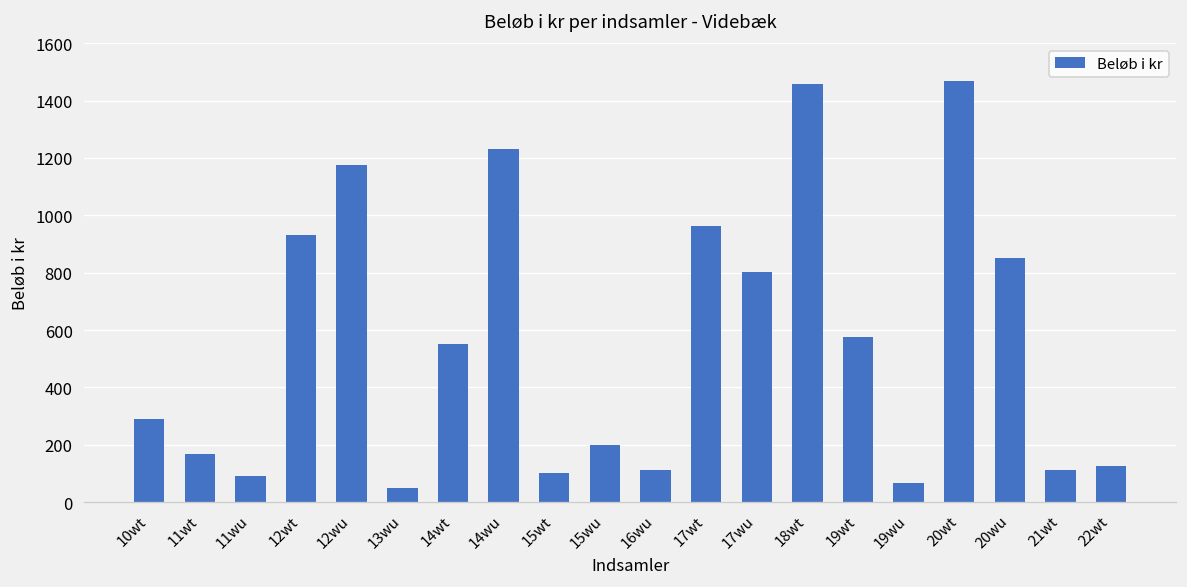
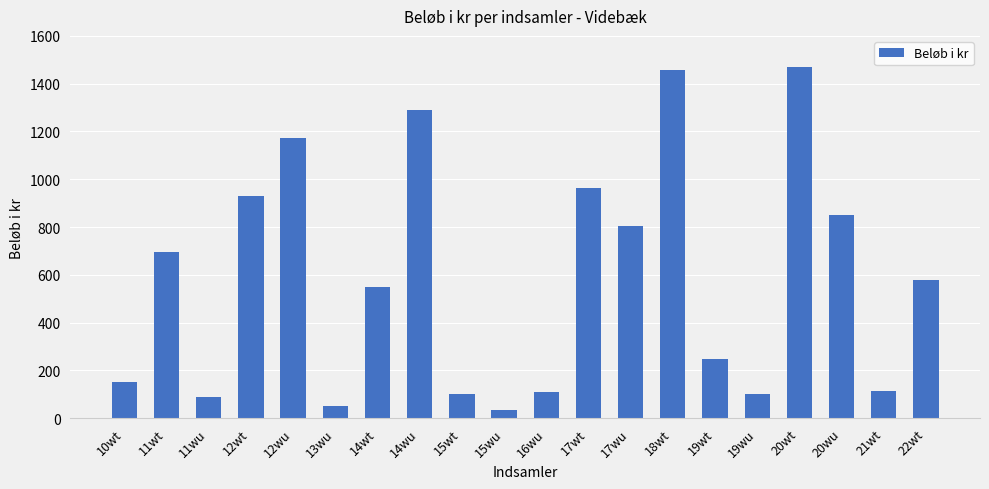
10wt: 290 -> 150
11wt: 170 -> 700
14wu: 1230 -> 1290
15wu: 200 -> 30
19wt: 580 -> 250
19wu: 70 -> 100
22wt: 130 -> 580
